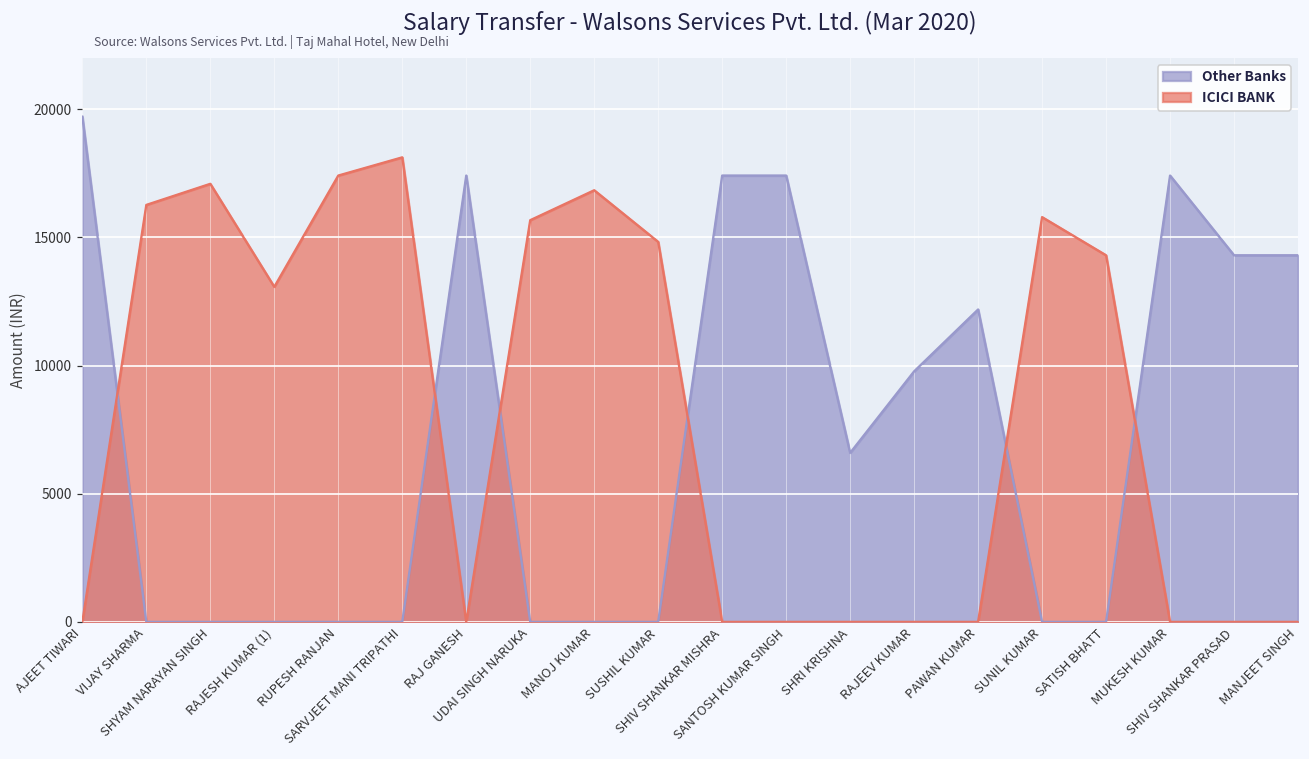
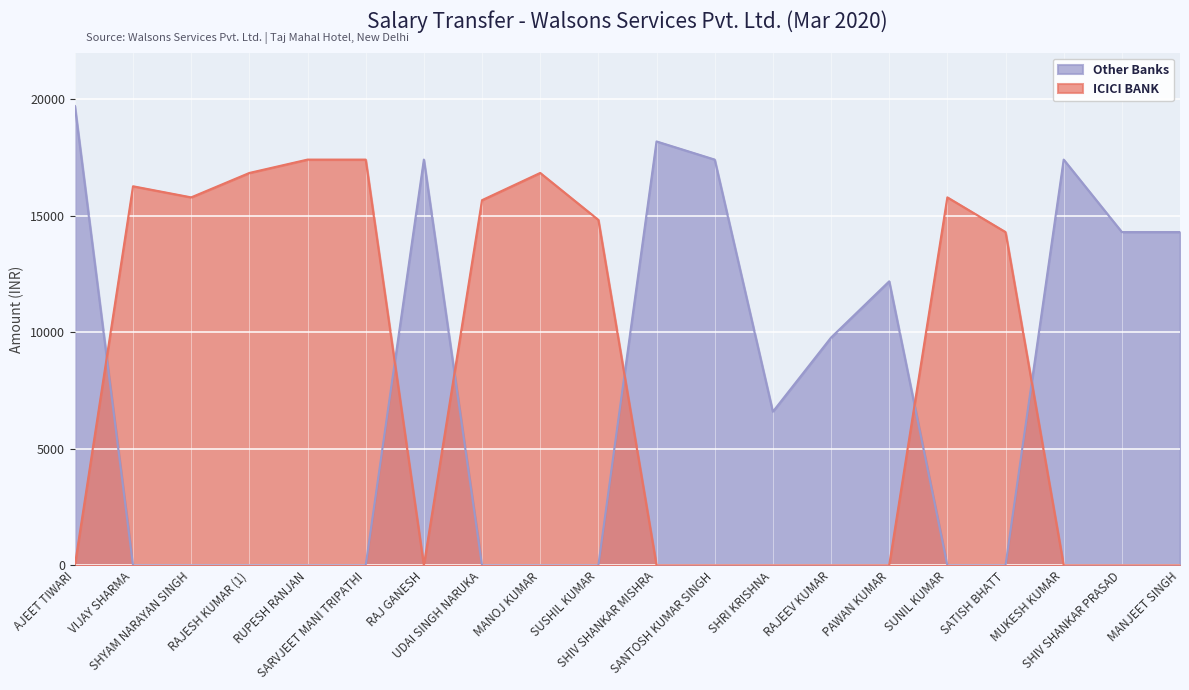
ICICI BANK, SHYAM NARAYAN SINGH: 17100 -> 15800
ICICI BANK, RAJESH KUMAR (1): 13100 -> 16800
ICICI BANK, SARVJEET MANI TRIPATHI: 18100 -> 17400
Other Banks, SHIV SHANKAR MISHRA: 17400 -> 18200
